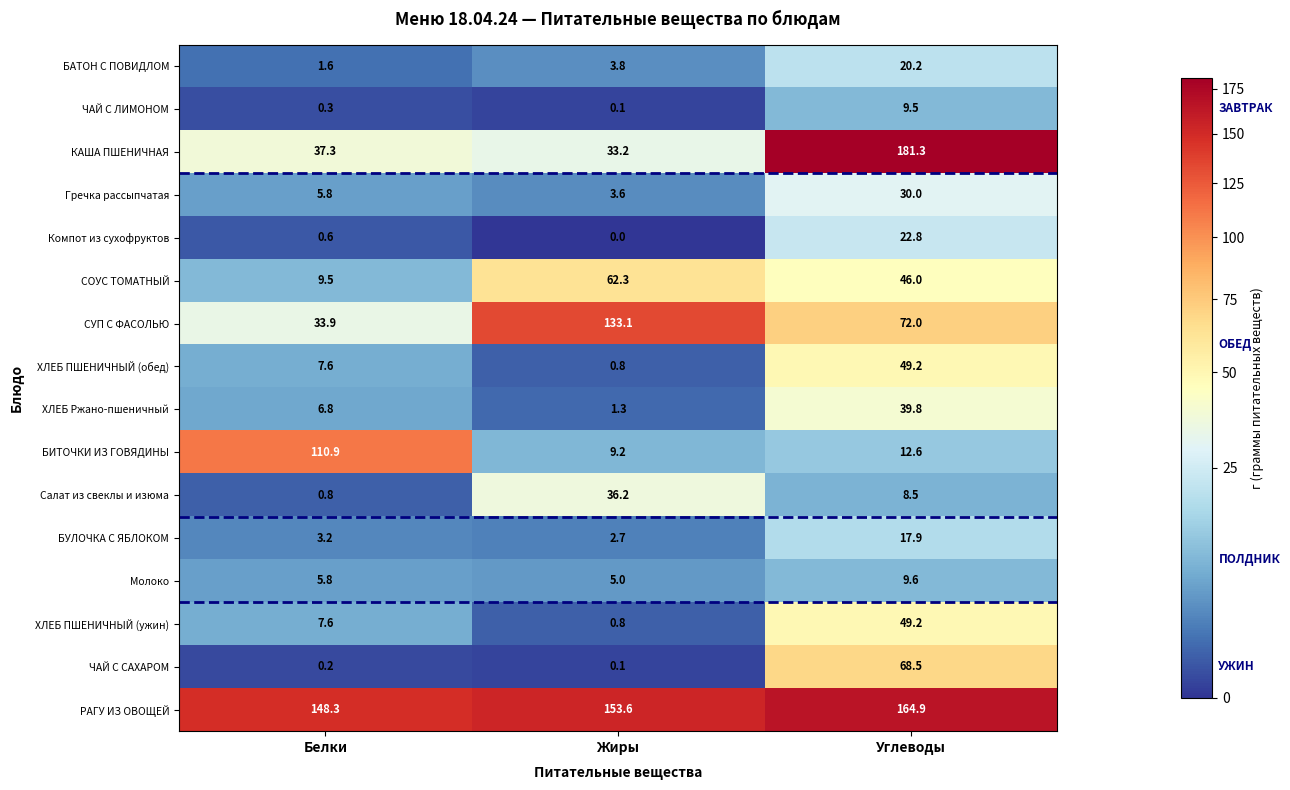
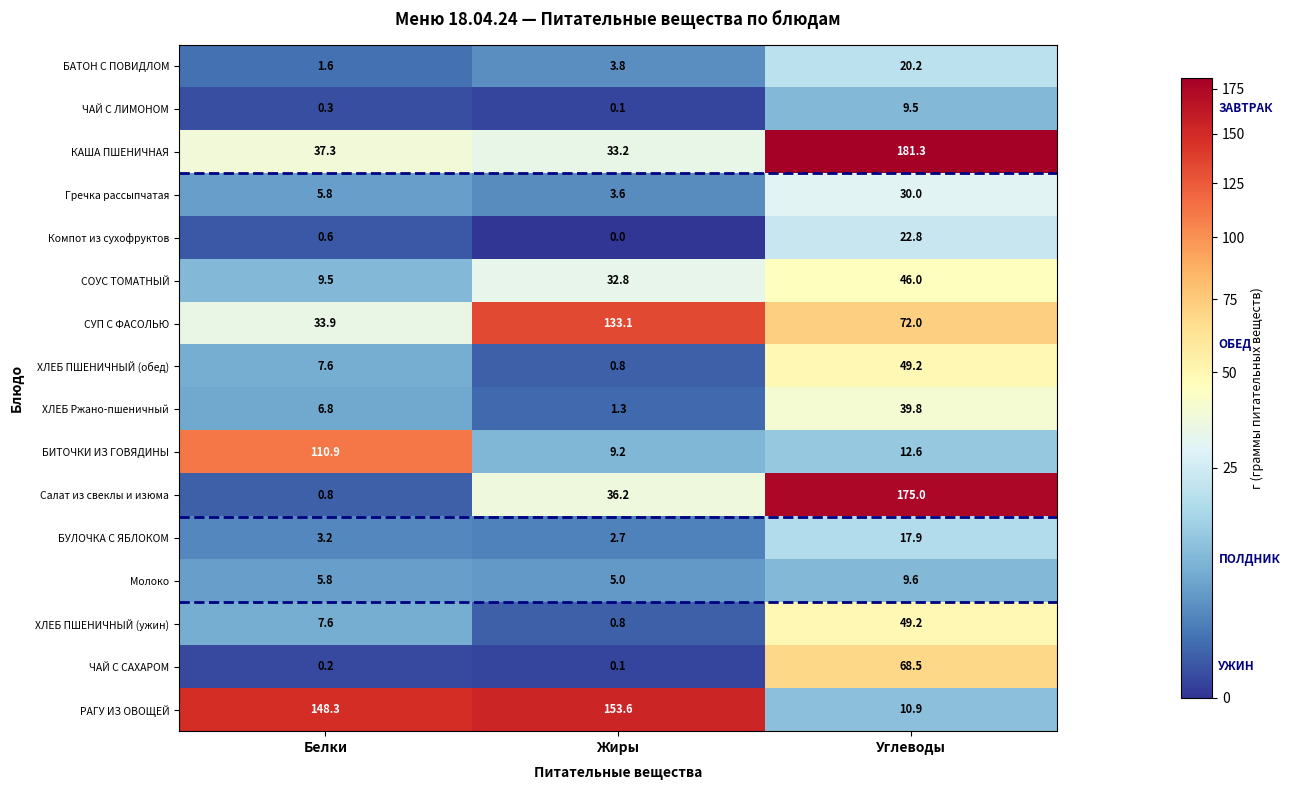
СОУС ТОМАТНЫЙ, Жиры: 62.3 -> 32.8
Салат из свеклы и изюма, Углеводы: 8.5 -> 175.0
РАГУ ИЗ ОВОЩЕЙ, Углеводы: 164.9 -> 10.9
